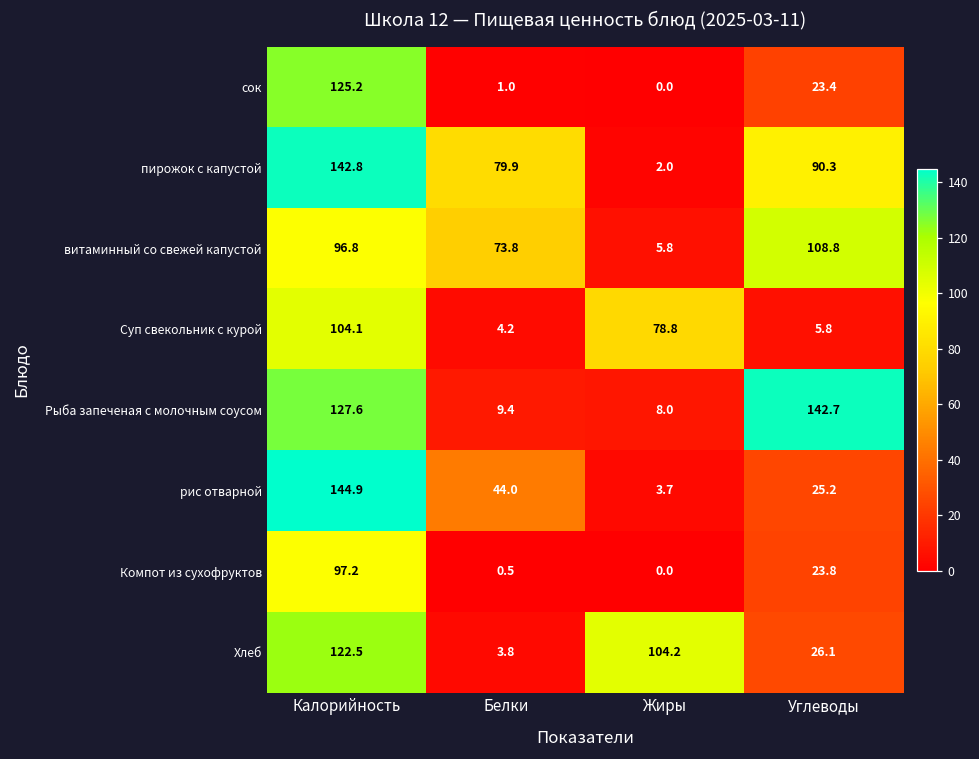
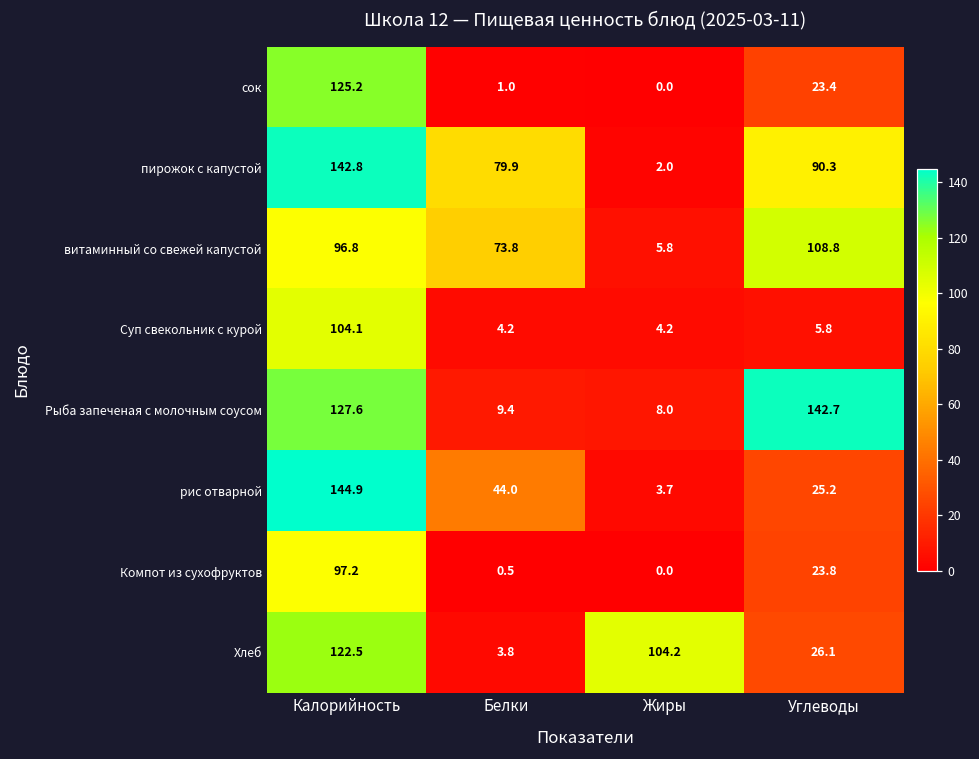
Суп свекольник с курой, Жиры: 78.8 -> 4.2
